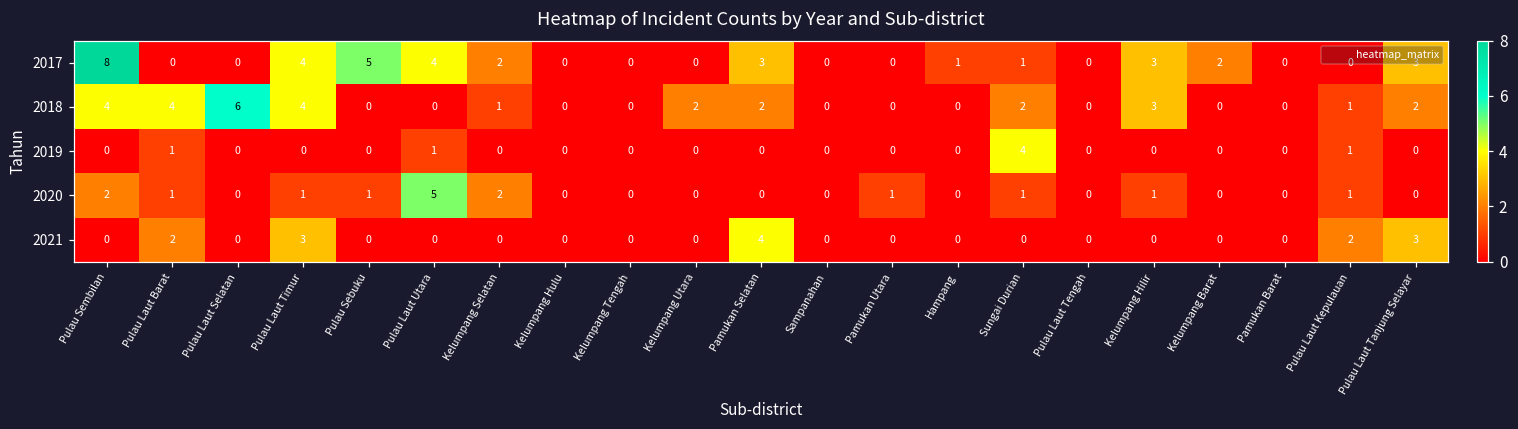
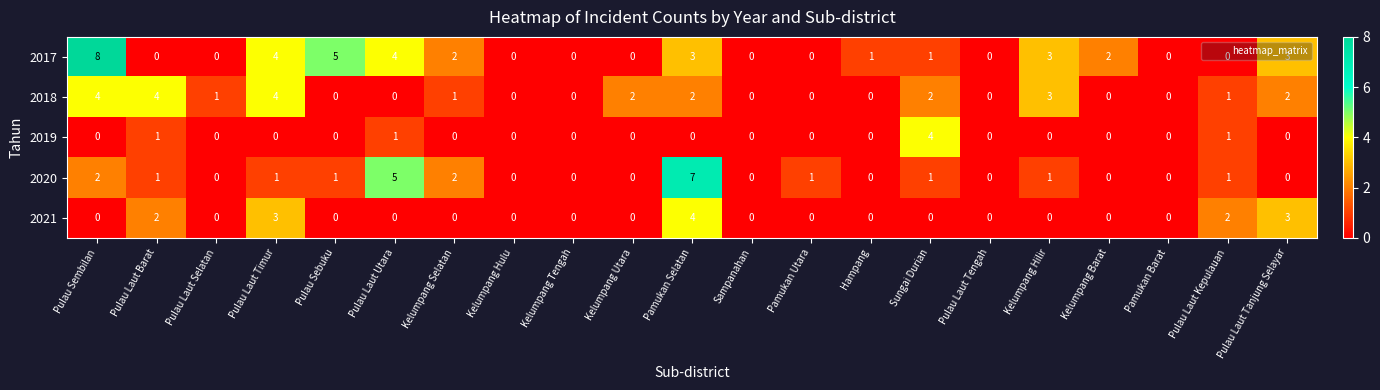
2018, Pulau Laut Selatan: 6 -> 1
2020, Pamukan Selatan: 0 -> 7
